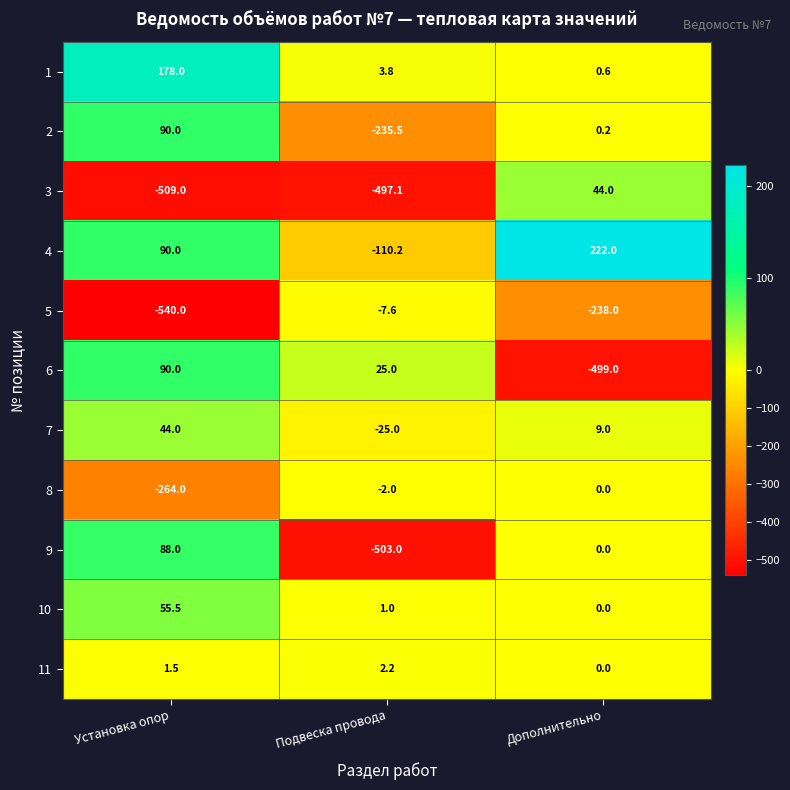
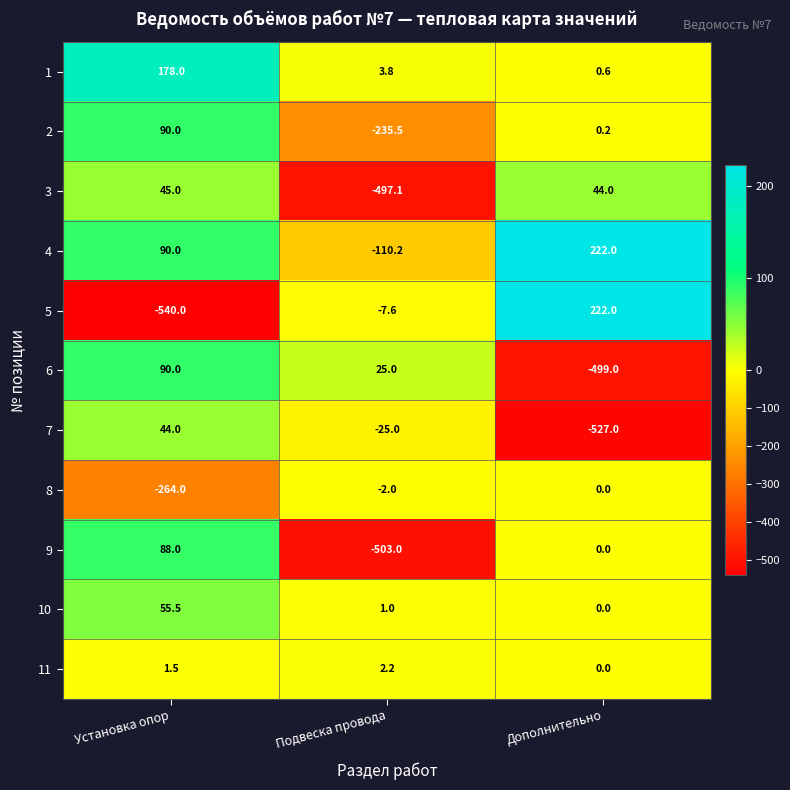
3, Установка опор: -509.0 -> 45.0
5, Дополнительно: -238.0 -> 222.0
7, Дополнительно: 9.0 -> -527.0
